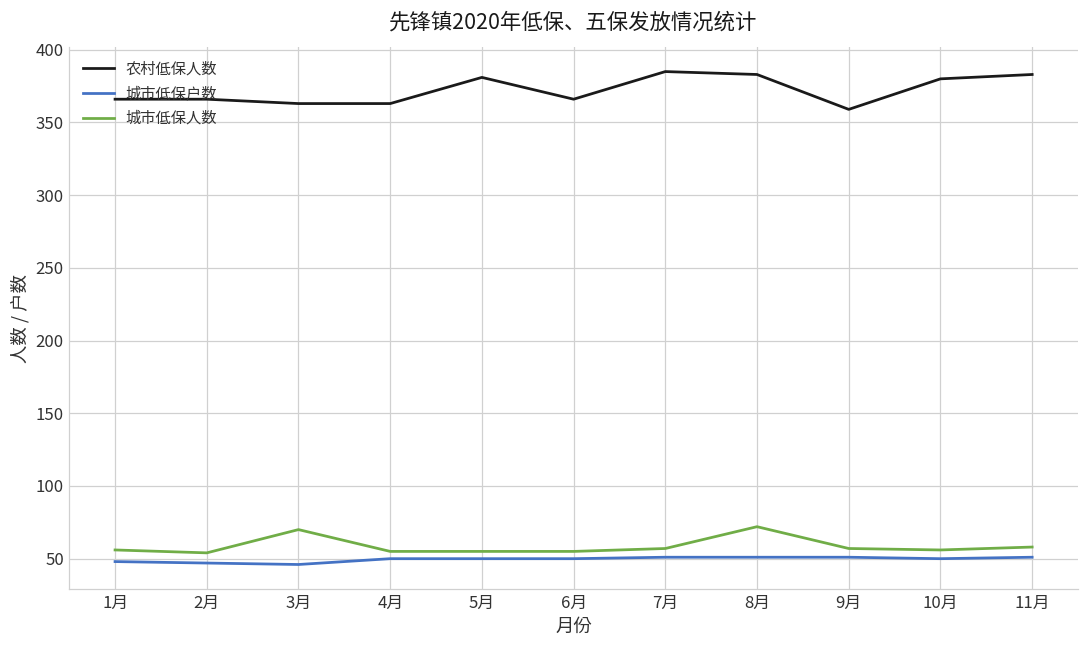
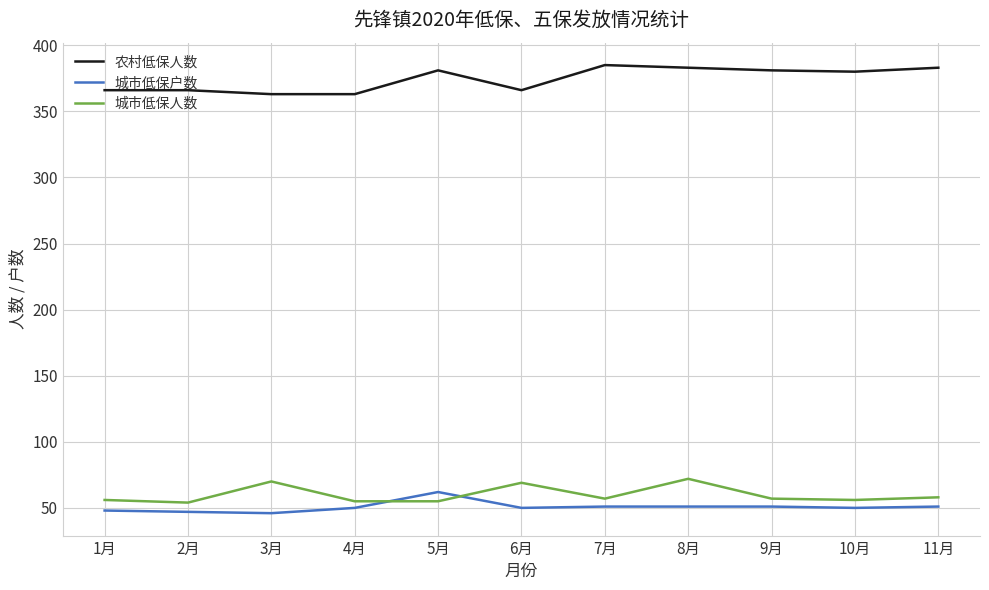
城市低保户数, 5月: 50 -> 62
城市低保人数, 6月: 55 -> 69
农村低保人数, 9月: 359 -> 381
